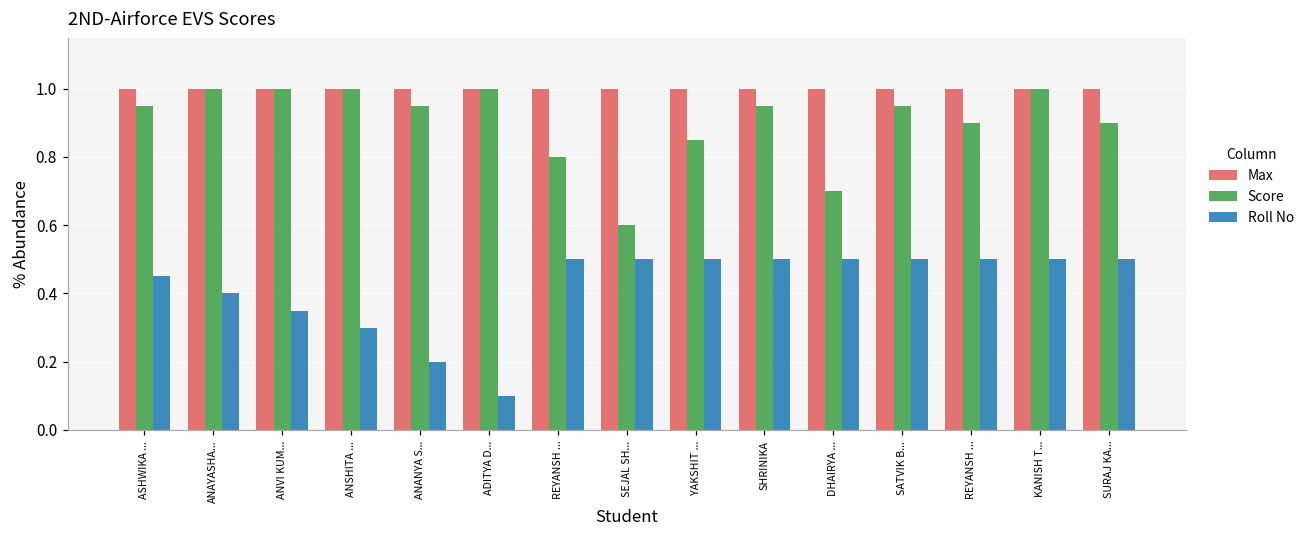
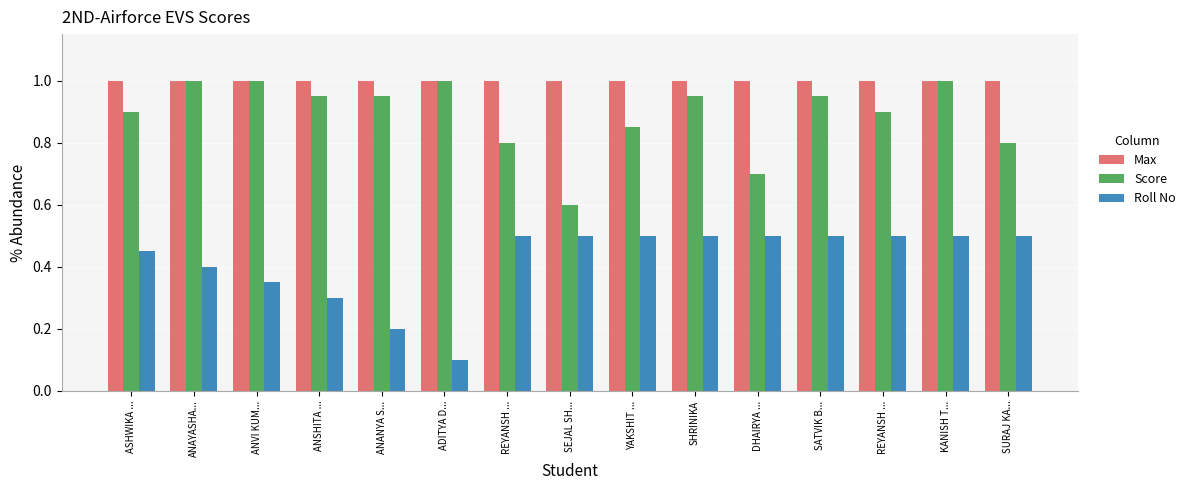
Score, ASHWIKA ...: 0.95 -> 0.90
Score, ANSHITA ...: 1.00 -> 0.95
Score, SURAJ KA...: 0.90 -> 0.80
